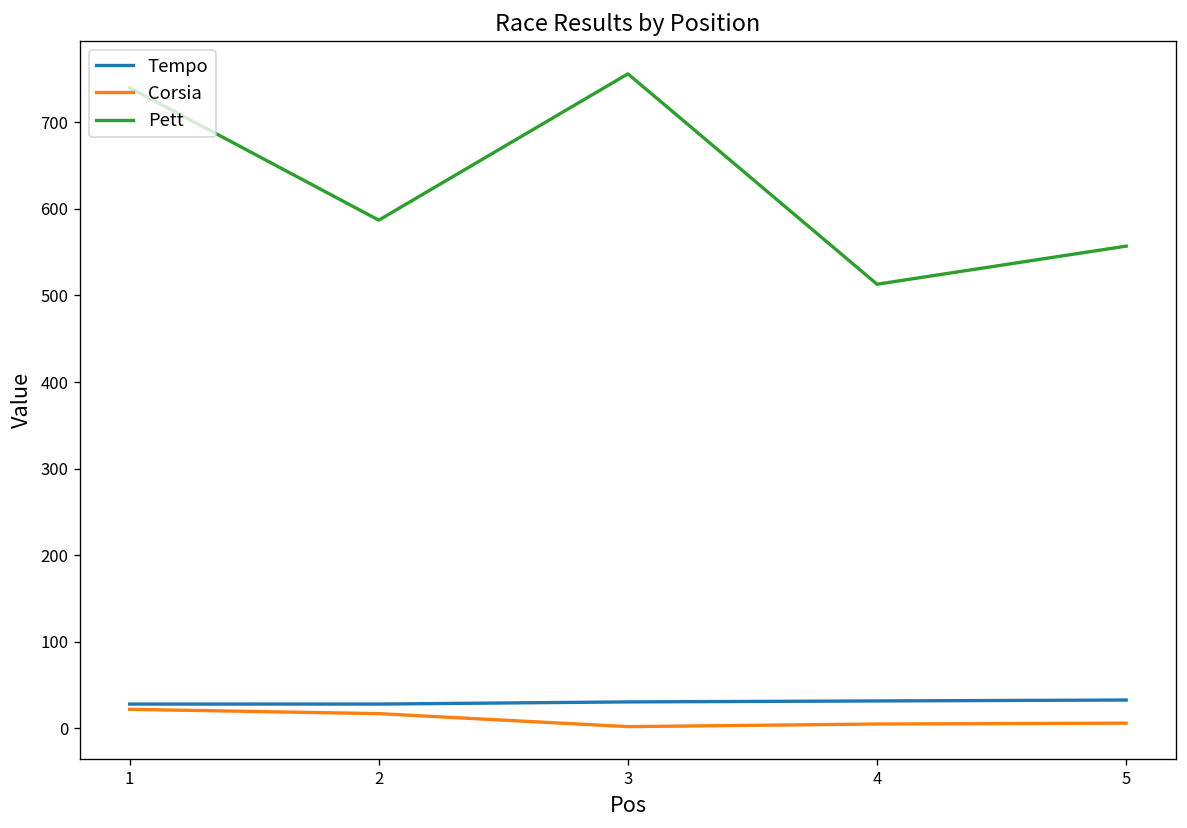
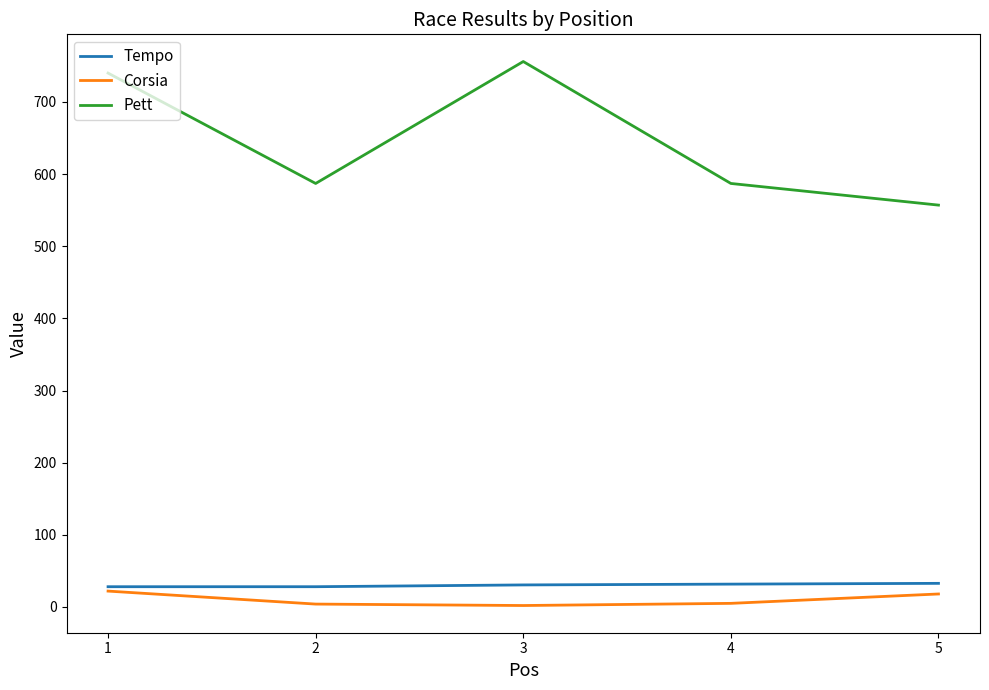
Corsia, 2: 20 -> 0
Pett, 4: 510 -> 590
Corsia, 5: 10 -> 20
